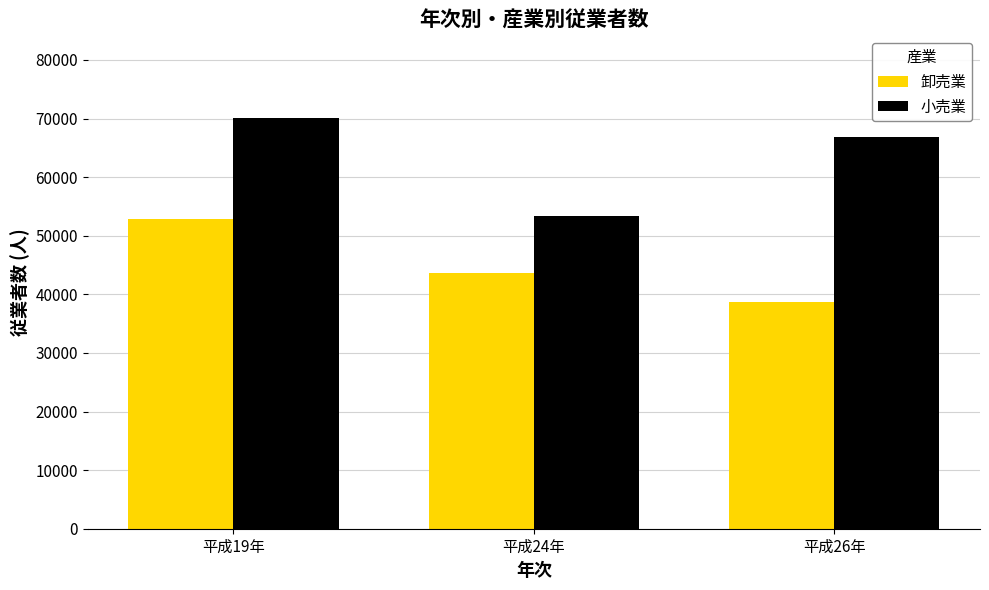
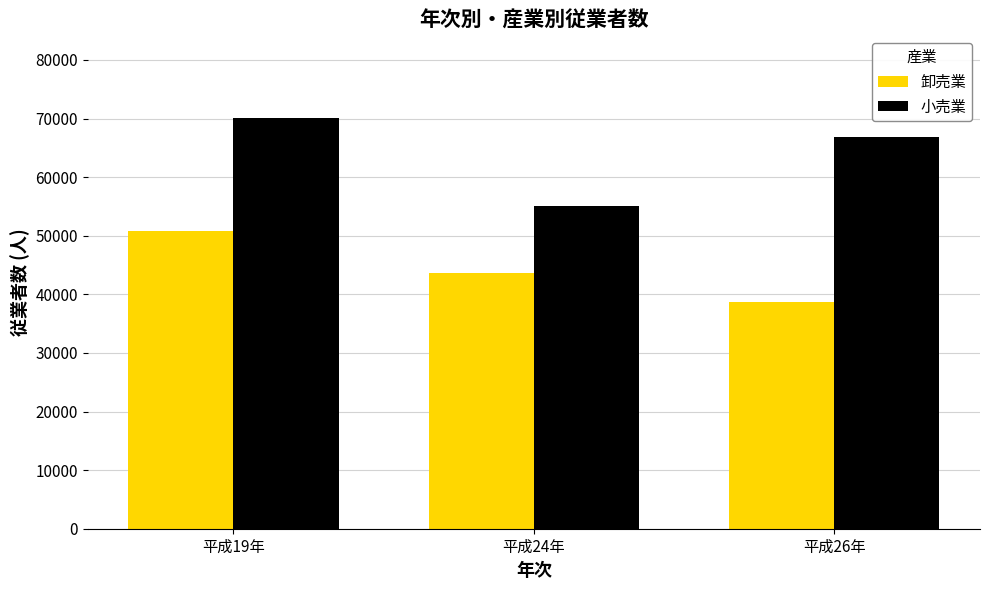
卸売業, 平成19年: 53000 -> 51000
小売業, 平成24年: 53000 -> 55000
